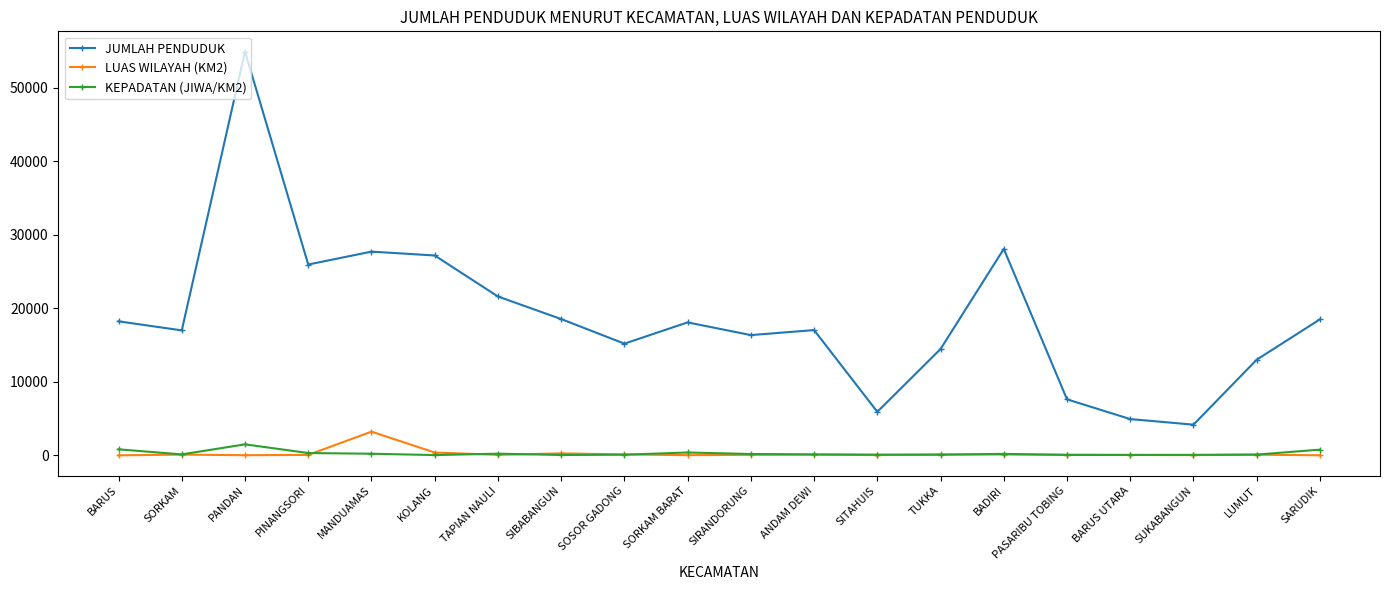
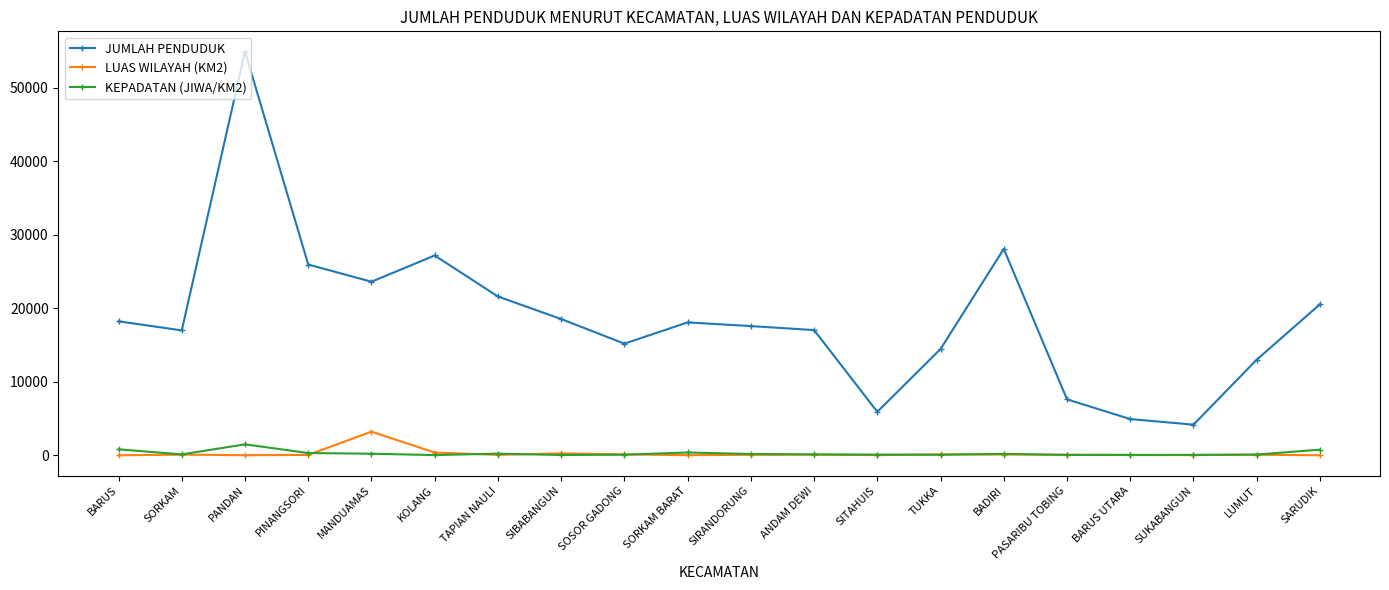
JUMLAH PENDUDUK, MANDUAMAS: 28000 -> 24000
JUMLAH PENDUDUK, SIRANDORUNG: 16000 -> 18000
JUMLAH PENDUDUK, SARUDIK: 19000 -> 21000
